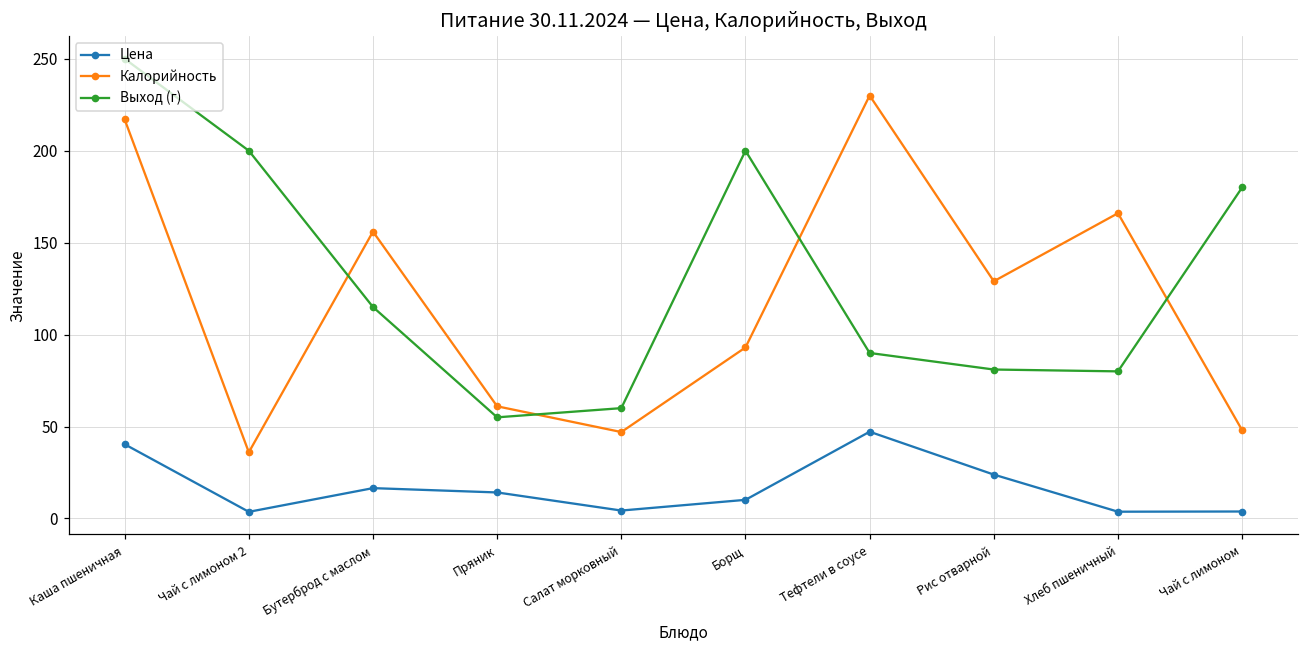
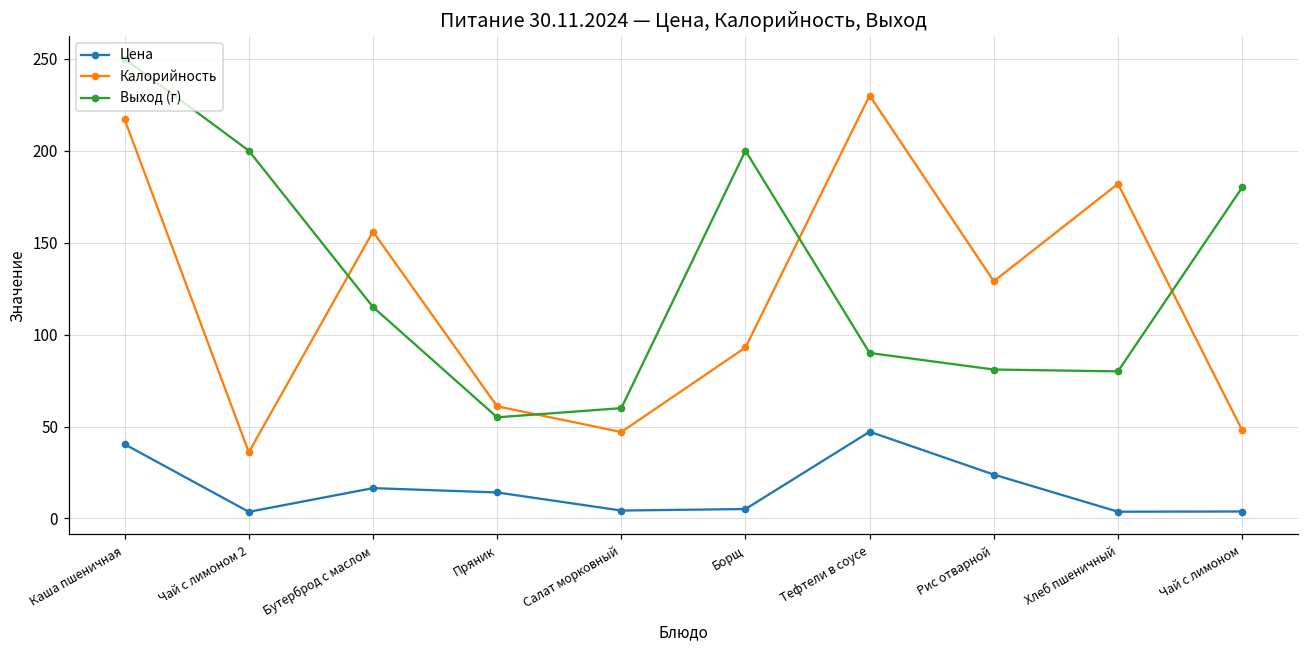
Цена, Борщ: 10 -> 5
Калорийность, Хлеб пшеничный: 166 -> 182
